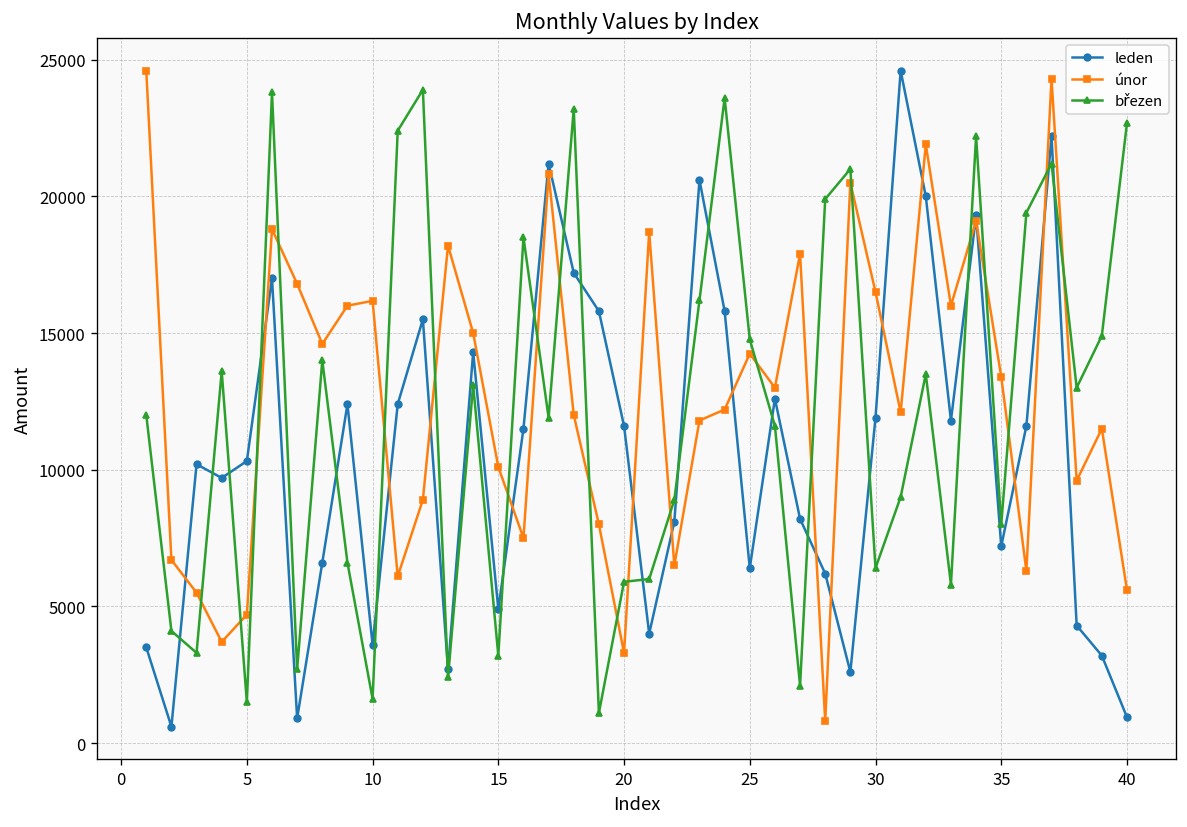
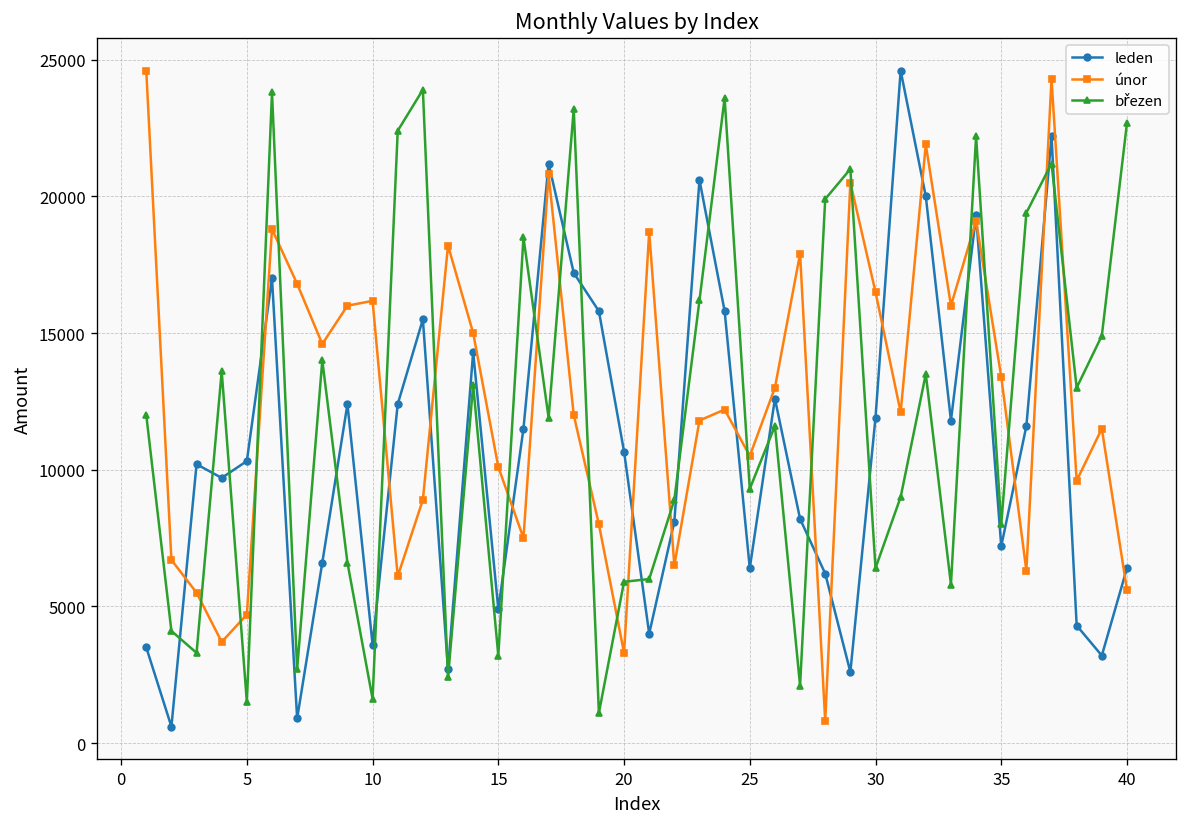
leden, 20: 11600 -> 10700
únor, 25: 14200 -> 10500
březen, 25: 14800 -> 9300
leden, 40: 900 -> 6400
